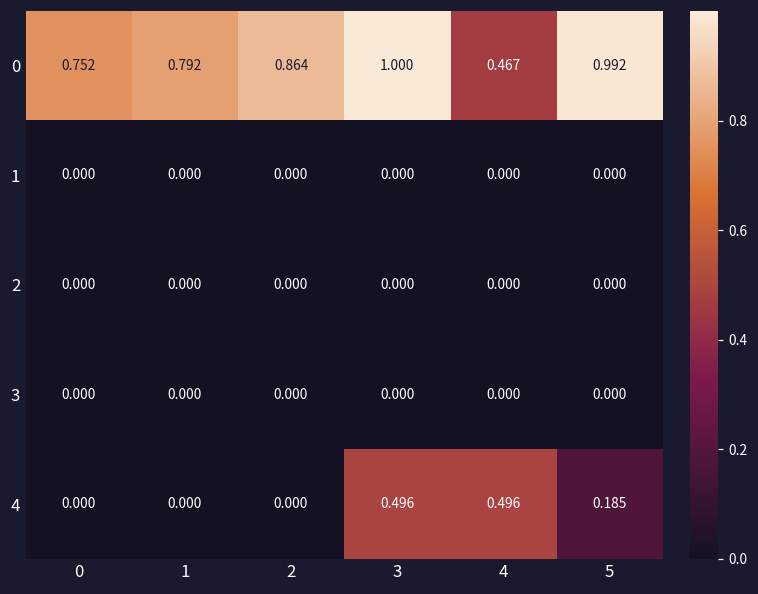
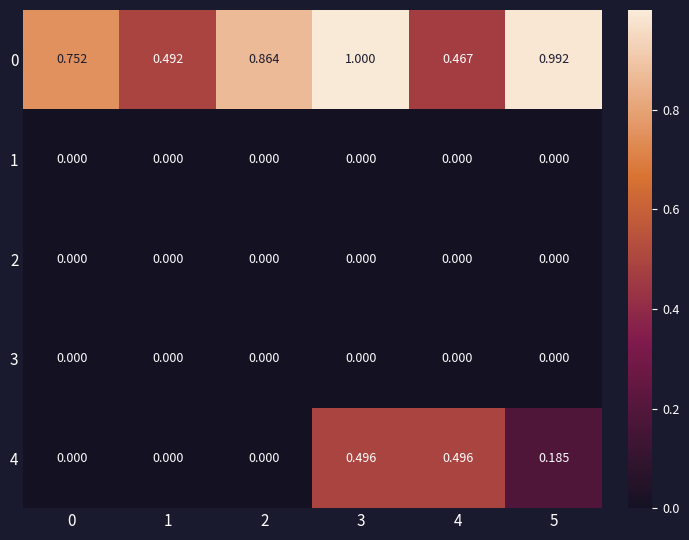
0, 1: 0.792 -> 0.492
